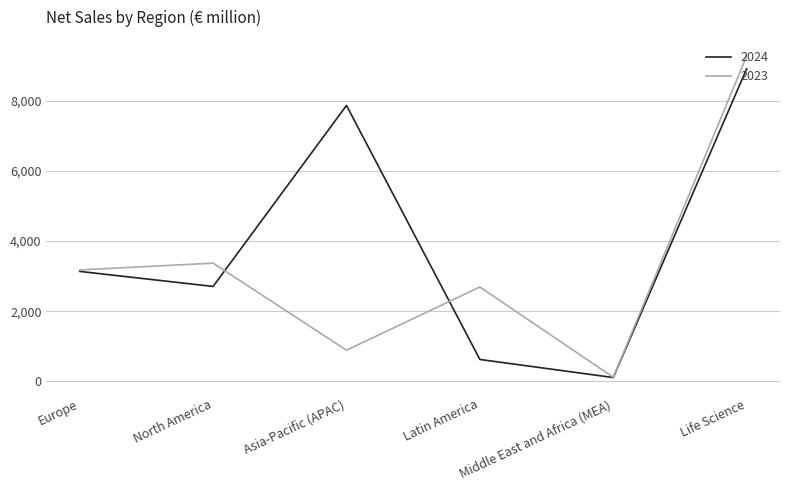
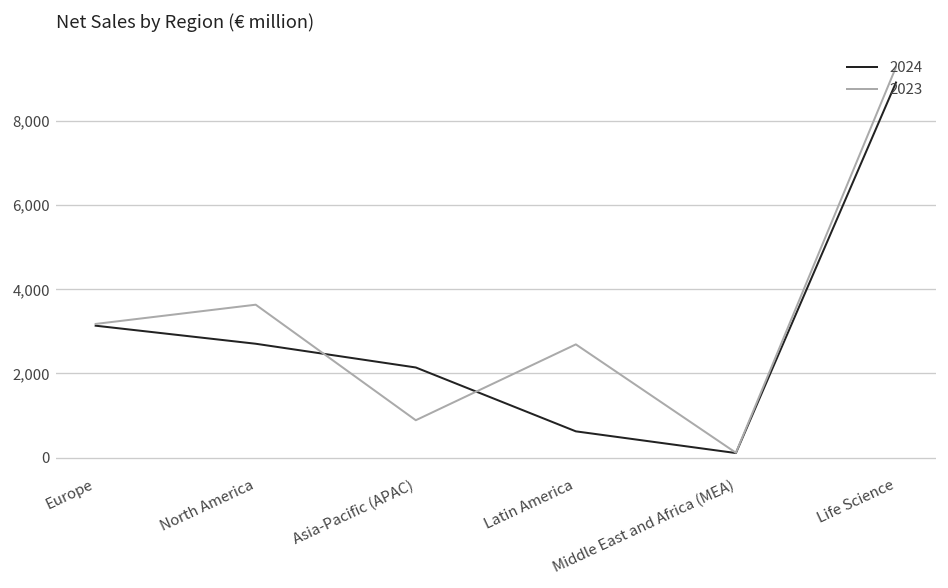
2023, North America: 3,400 -> 3,600
2024, Asia-Pacific (APAC): 7,900 -> 2,100
